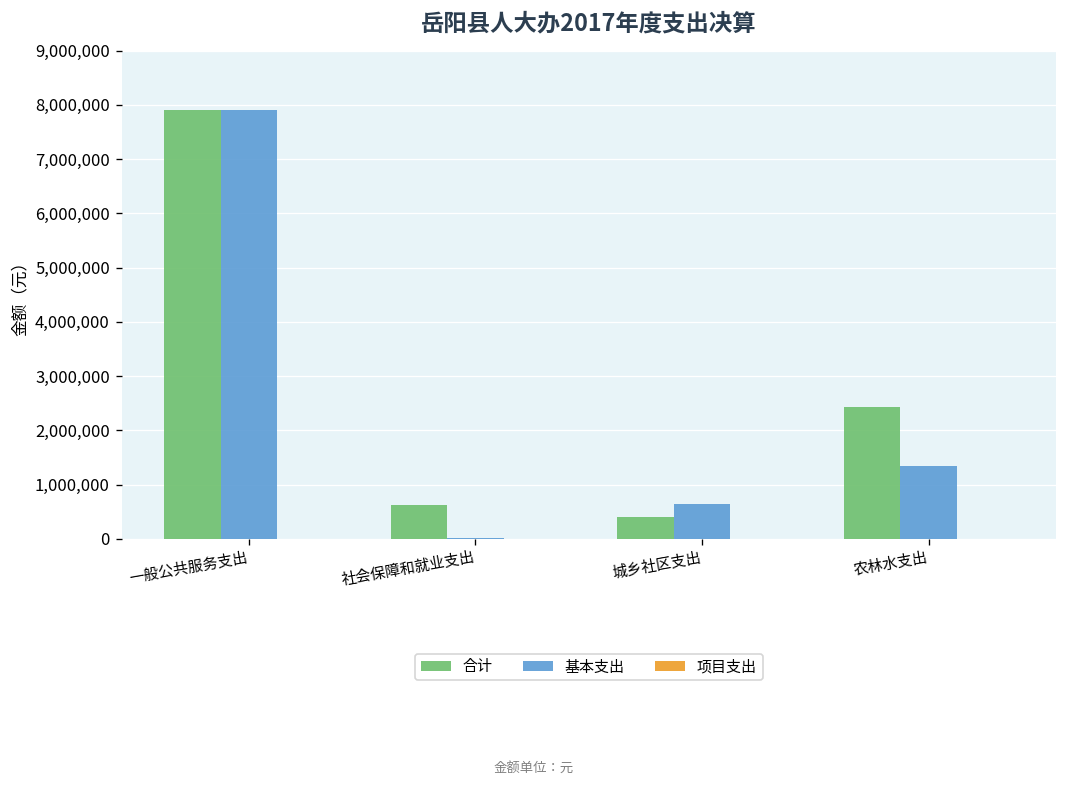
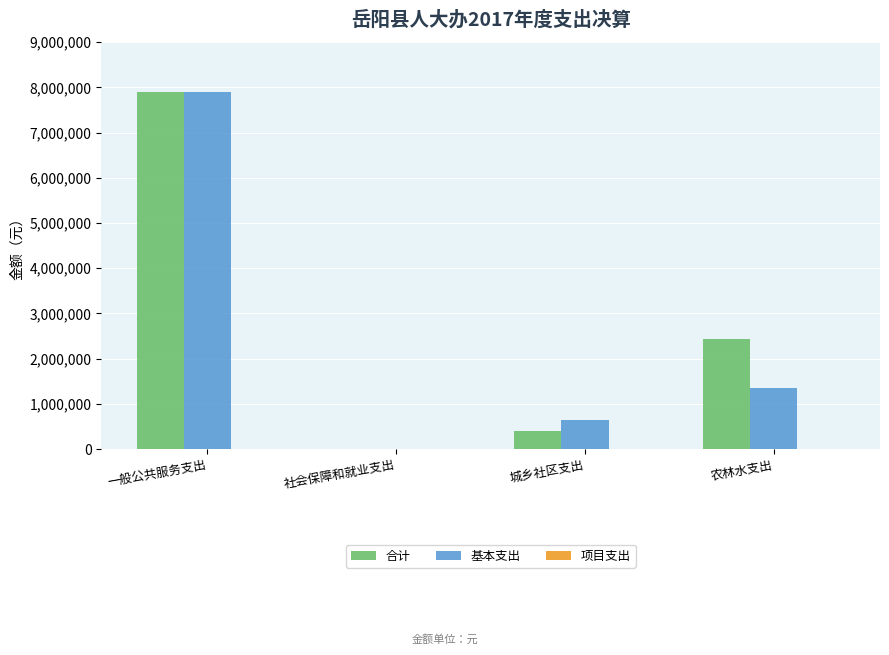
合计, 社会保障和就业支出: 600,000 -> 0
